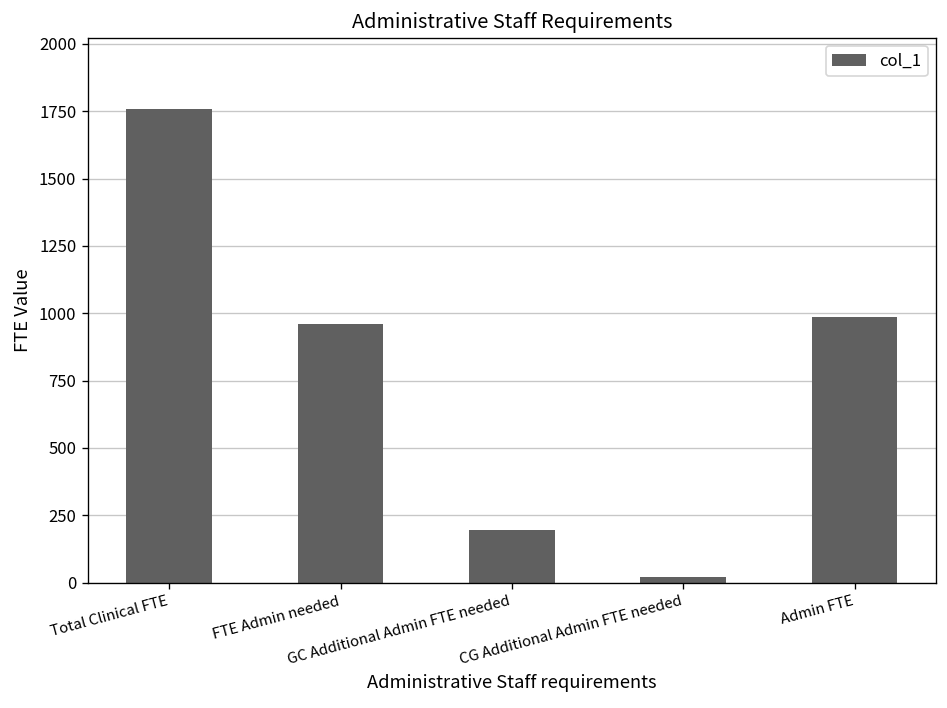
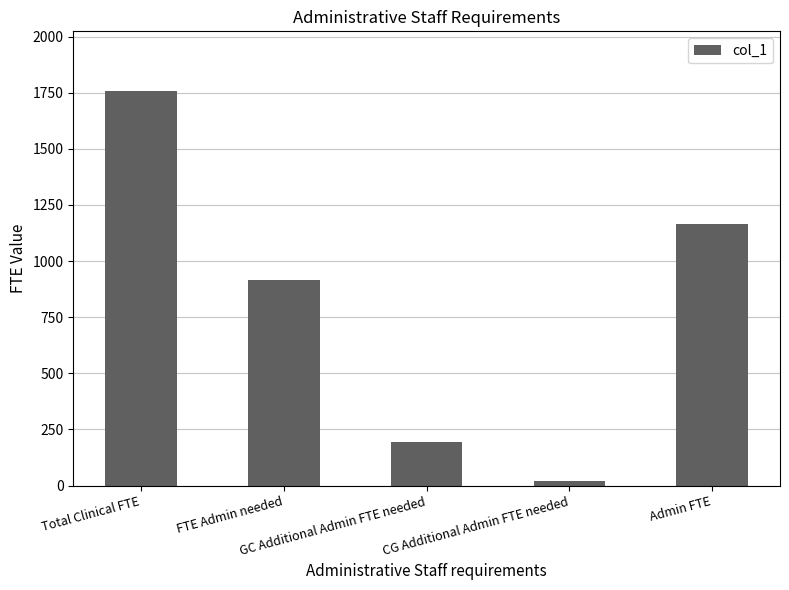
FTE Admin needed: 960 -> 910
Admin FTE: 990 -> 1170
